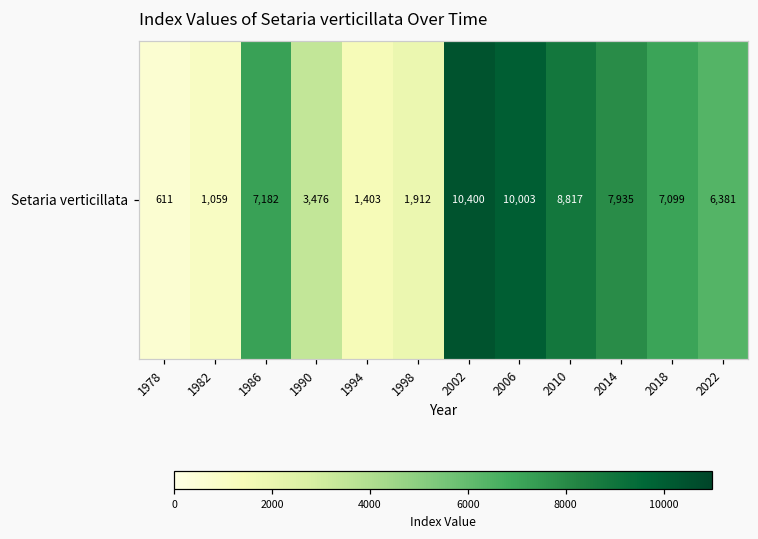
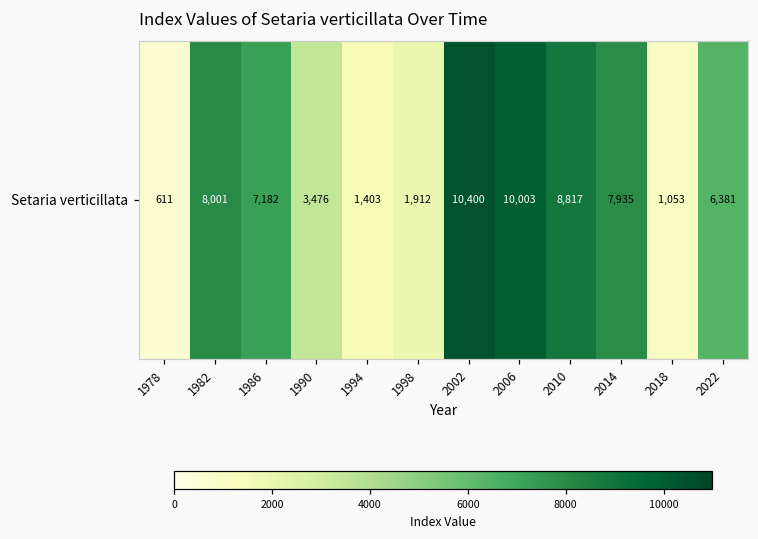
Setaria verticillata, 1982: 1,059 -> 8,001
Setaria verticillata, 2018: 7,099 -> 1,053
